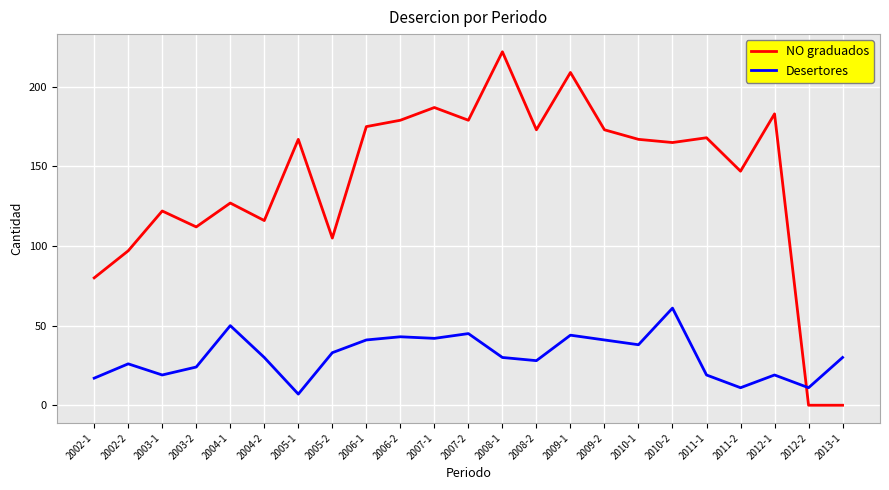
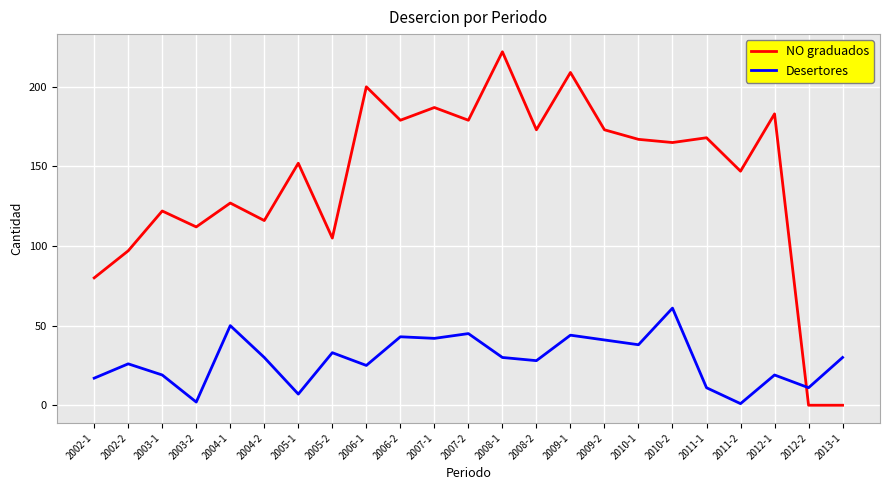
Desertores, 2003-2: 24 -> 2
NO graduados, 2005-1: 167 -> 152
NO graduados, 2006-1: 175 -> 200
Desertores, 2006-1: 41 -> 25
Desertores, 2011-1: 19 -> 11
Desertores, 2011-2: 11 -> 1
